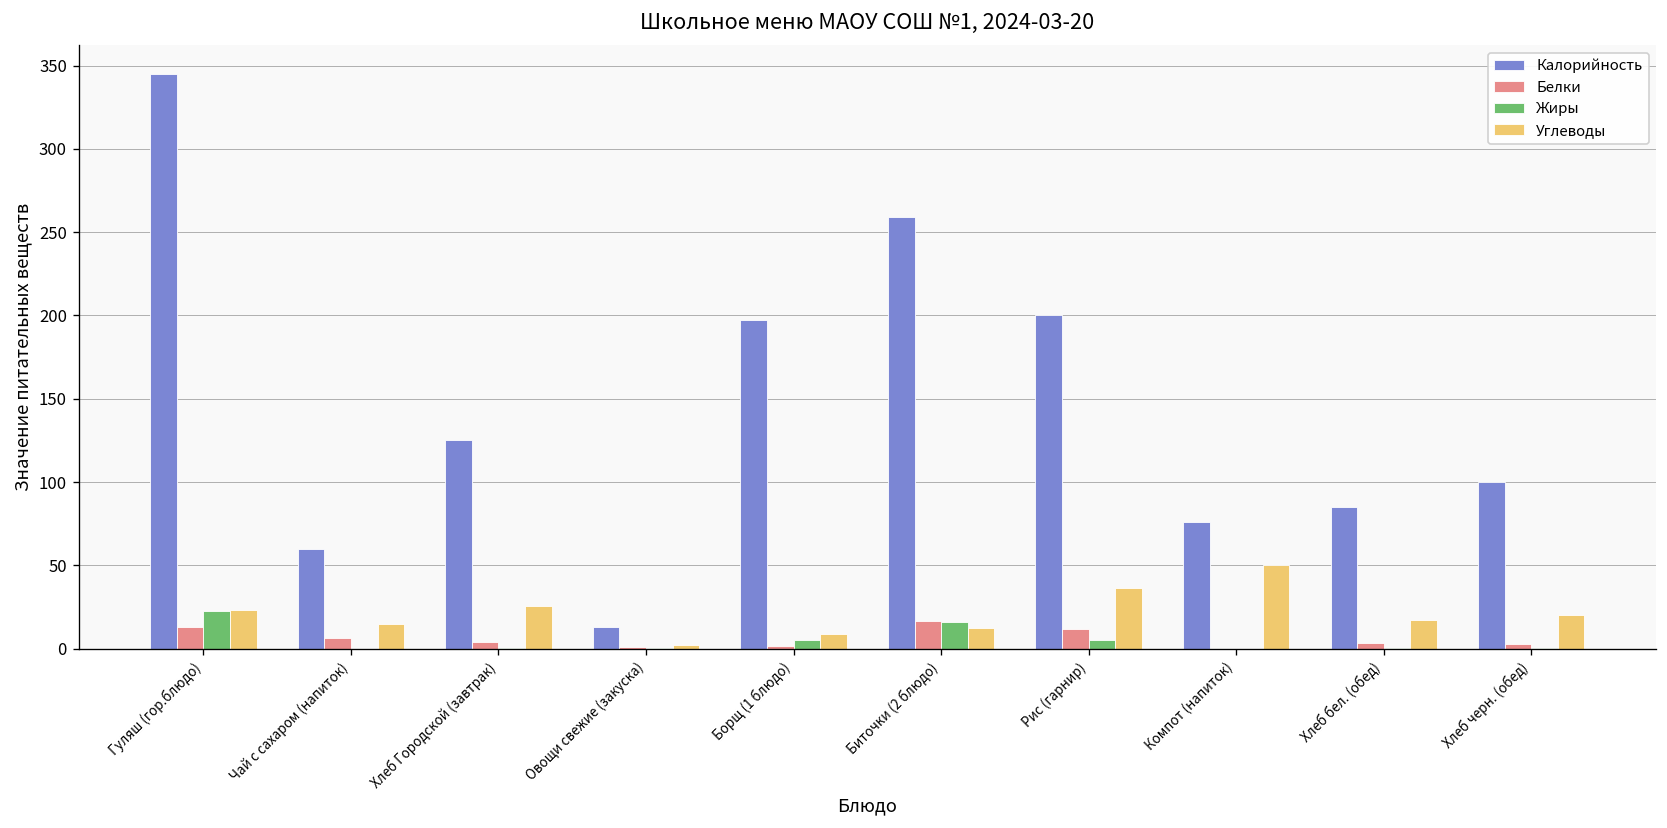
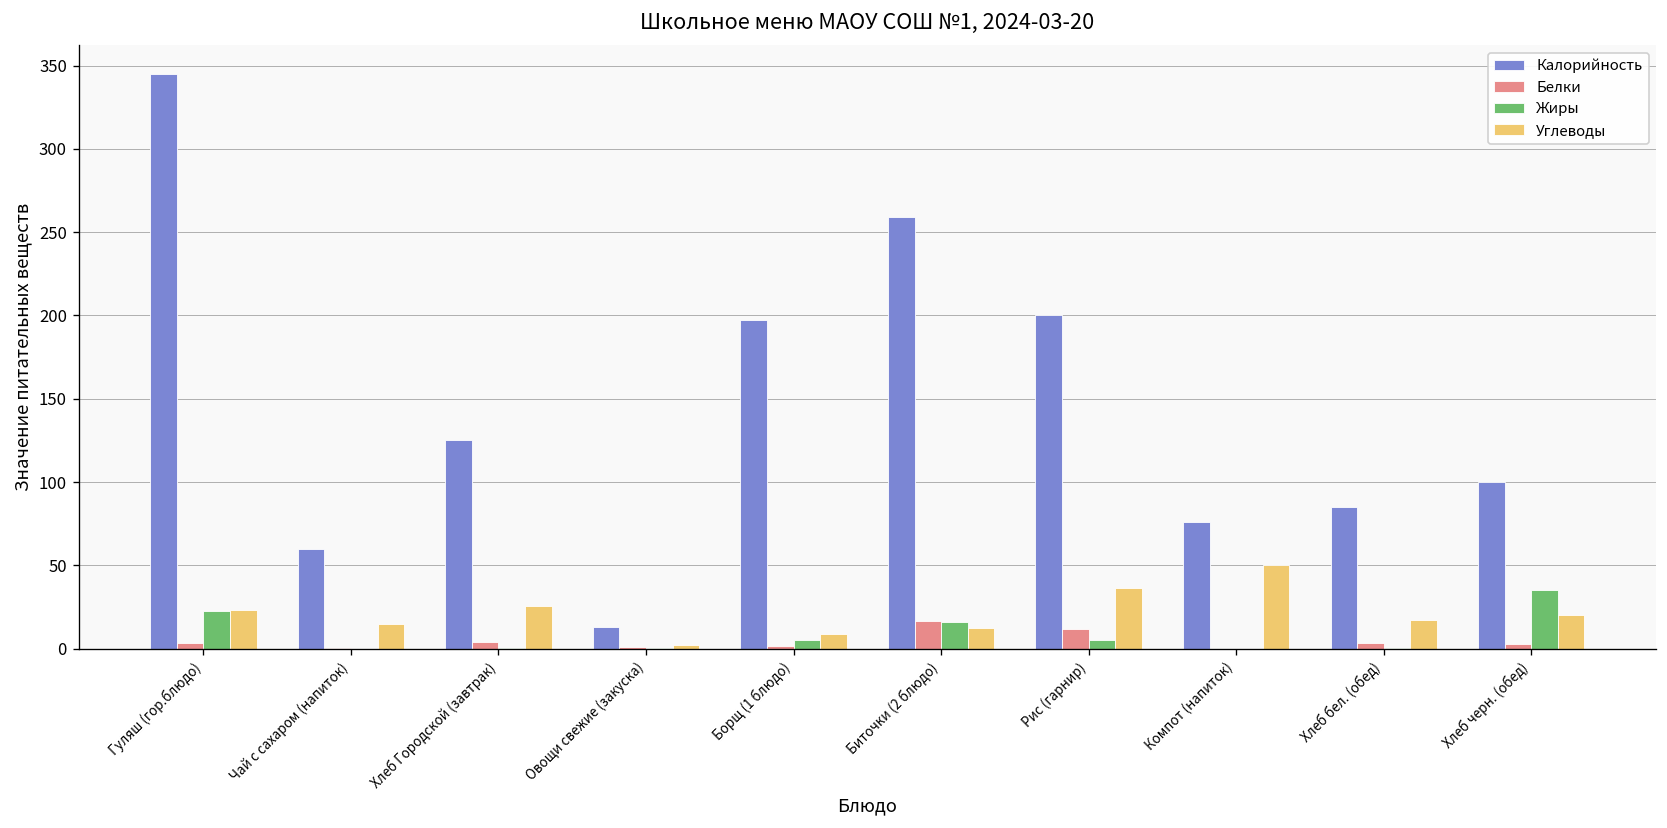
Белки, Гуляш (гор.блюдо): 13 -> 4
Белки, Чай с сахаром (напиток): 6 -> 0
Жиры, Хлеб черн. (обед): 0 -> 35
